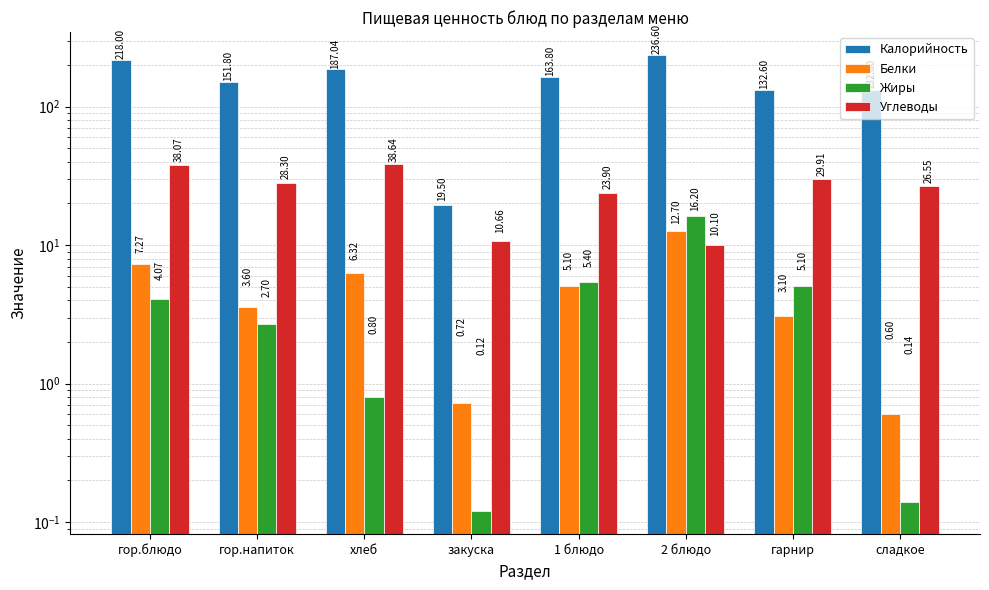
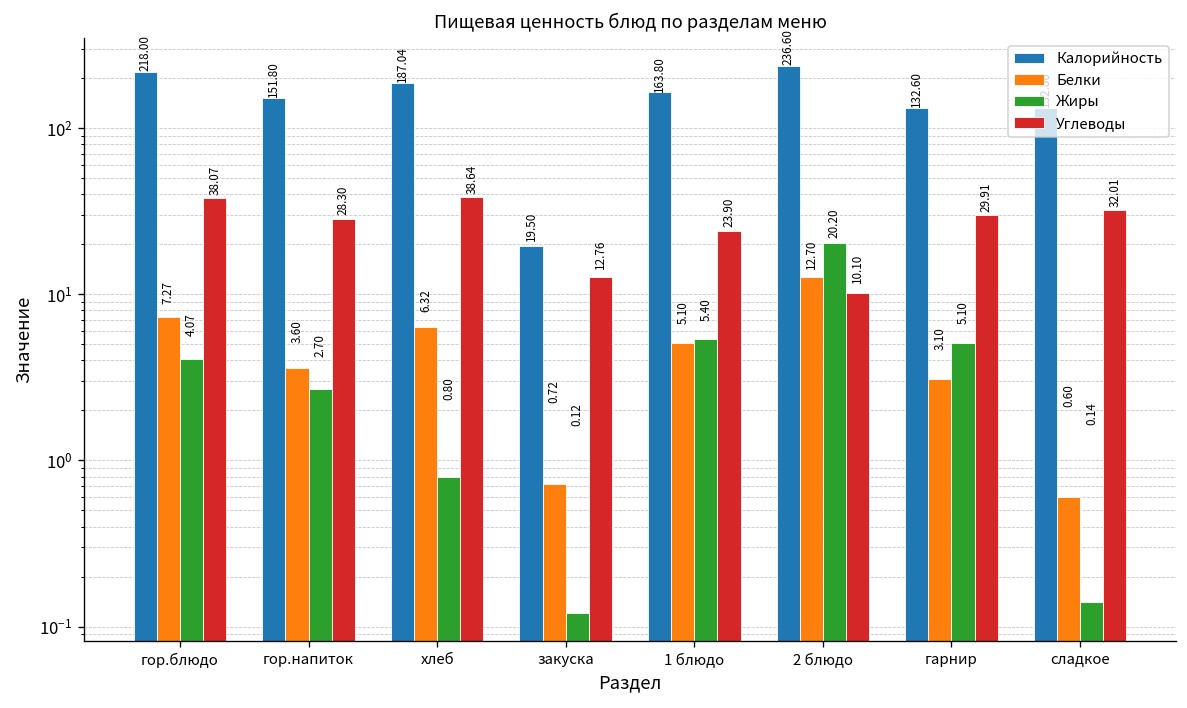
Углеводы, закуска: 10.66 -> 12.76
Жиры, 2 блюдо: 16.20 -> 20.20
Углеводы, сладкое: 26.55 -> 32.01
